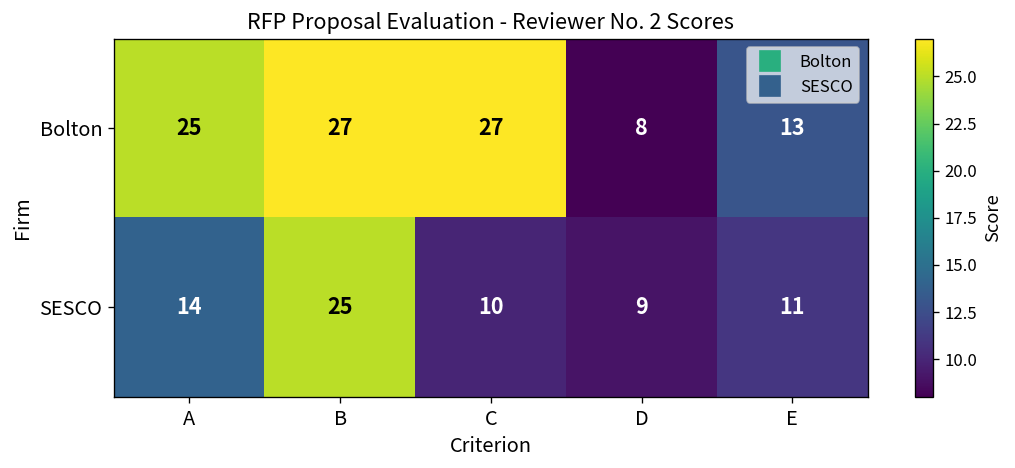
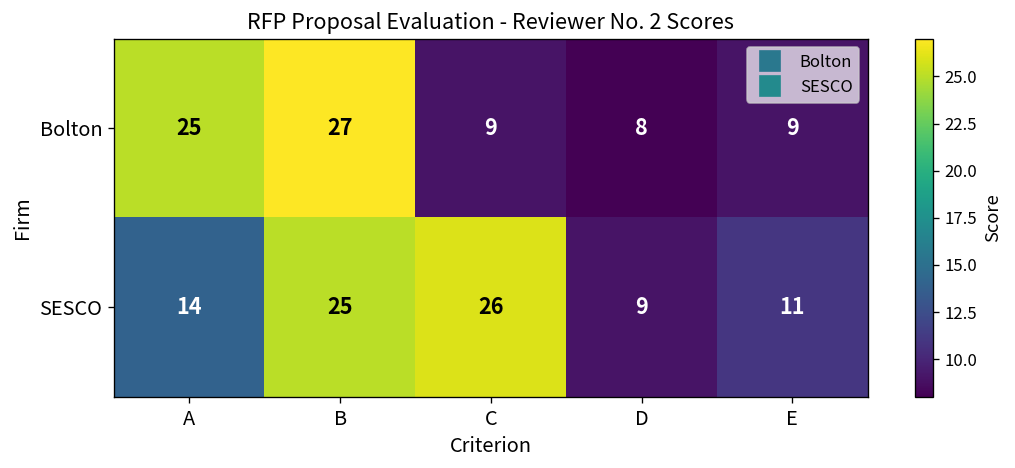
Bolton, C: 27 -> 9
Bolton, E: 13 -> 9
SESCO, C: 10 -> 26
